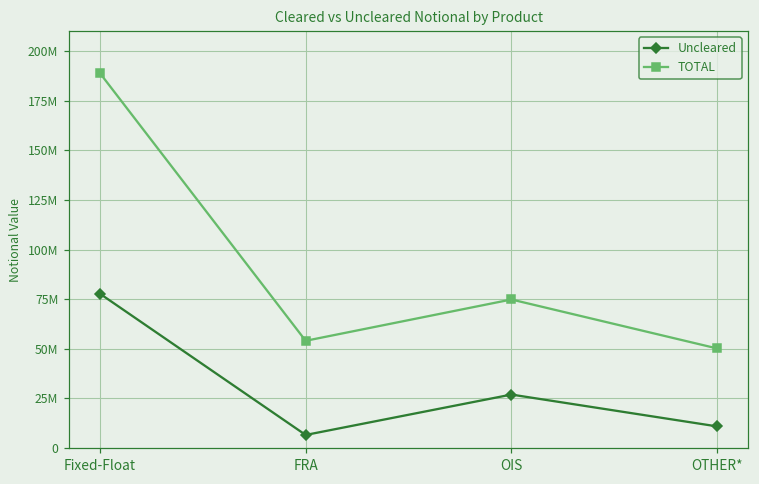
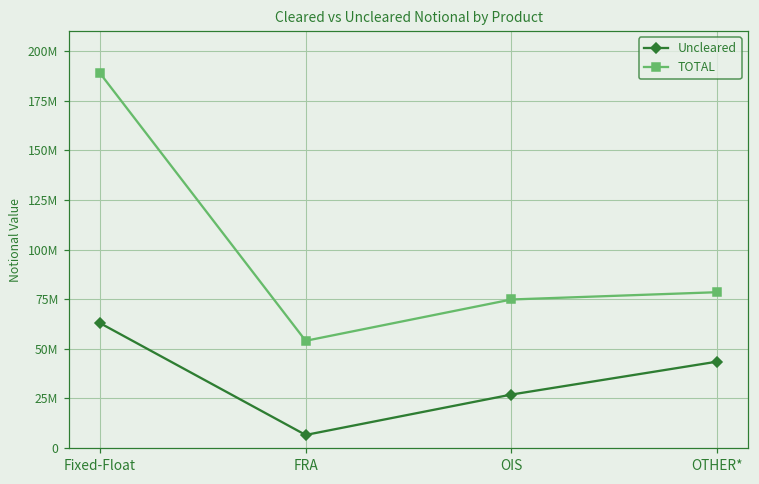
Uncleared, Fixed-Float: 78000000 -> 63000000
Uncleared, OTHER*: 11000000 -> 44000000
TOTAL, OTHER*: 50000000 -> 78000000
